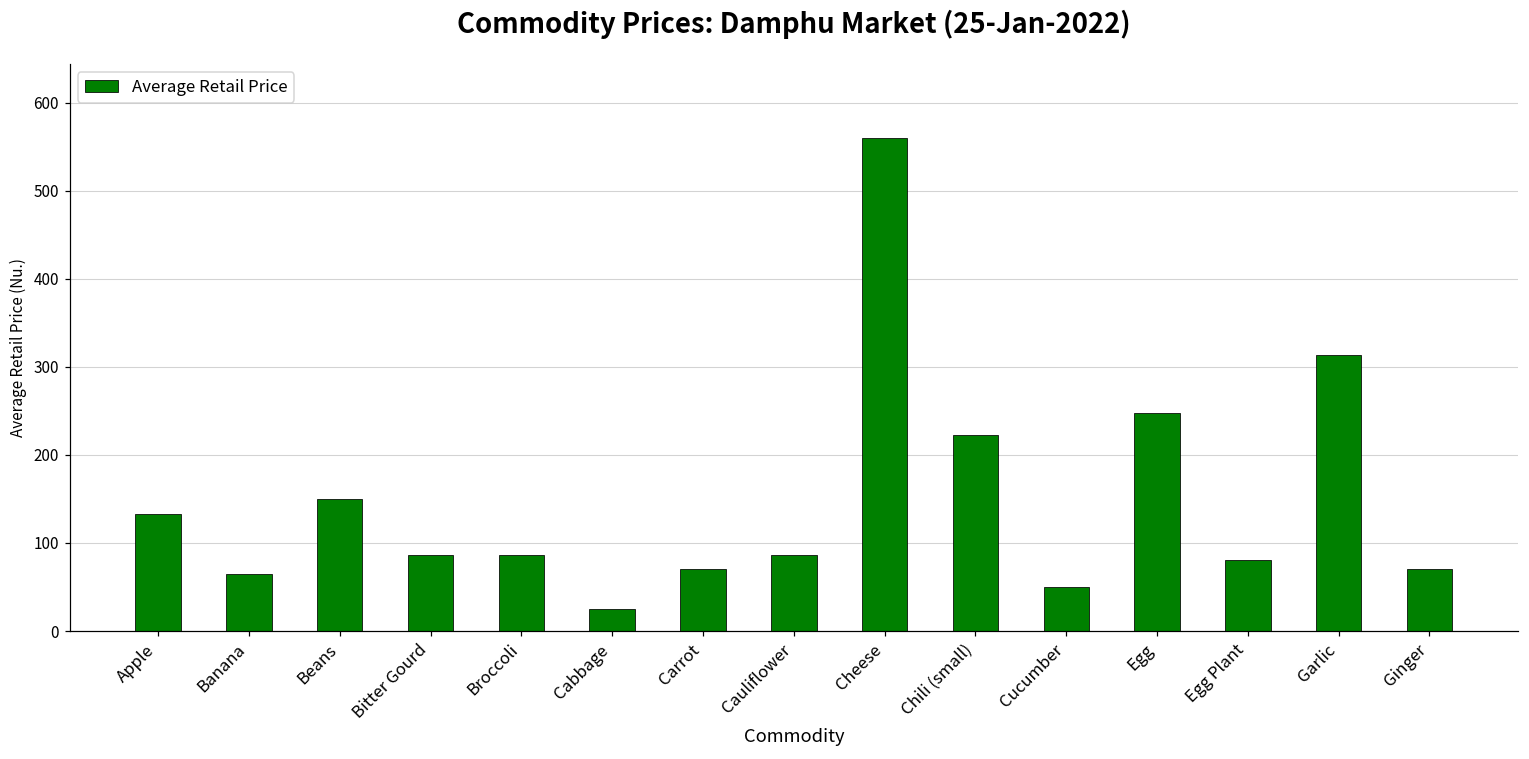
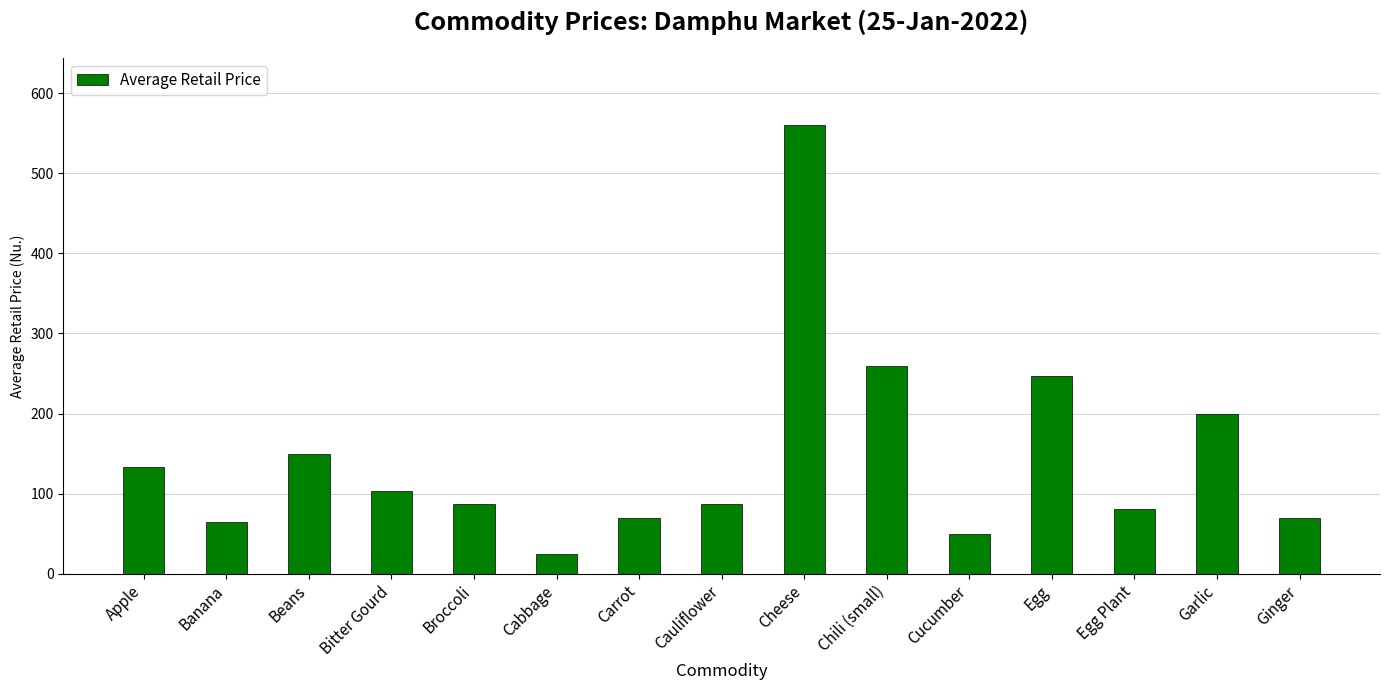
Bitter Gourd: 90 -> 100
Chili (small): 220 -> 260
Garlic: 310 -> 200
